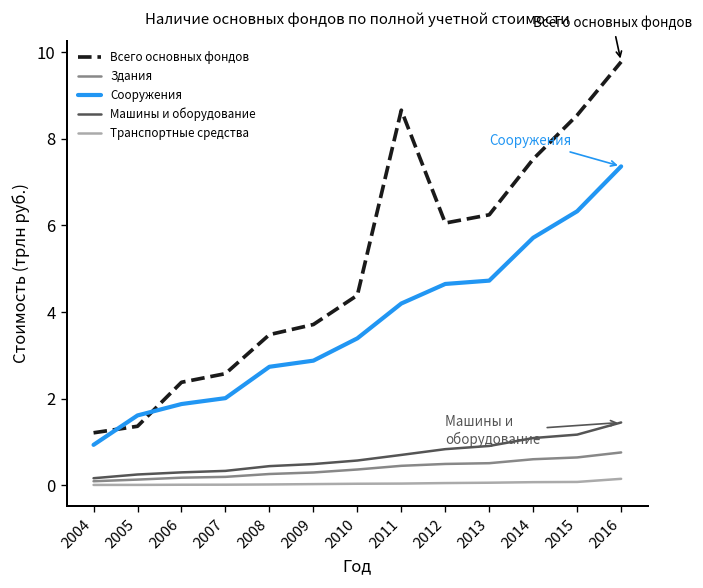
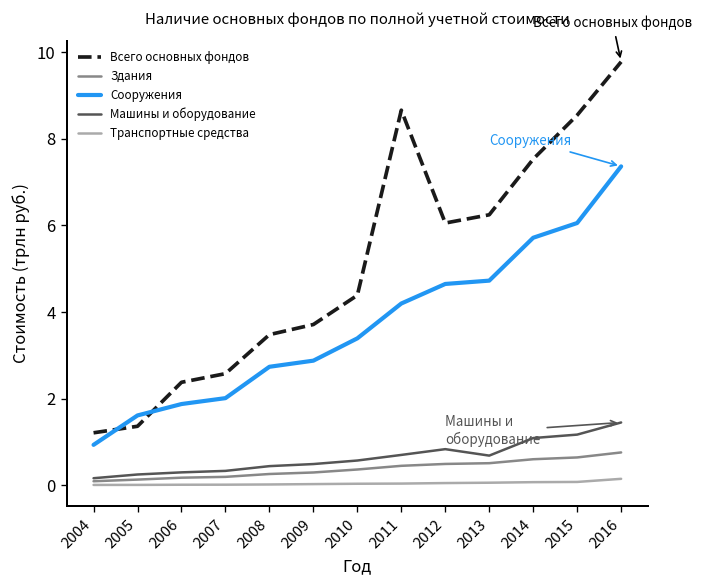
Машины и оборудование, 2013: 0.9 -> 0.7
Сооружения, 2015: 6.3 -> 6.1
